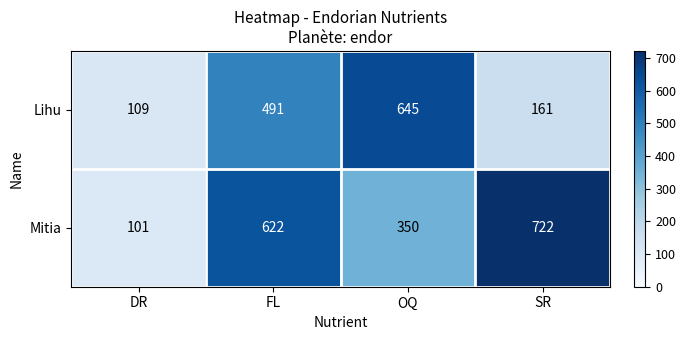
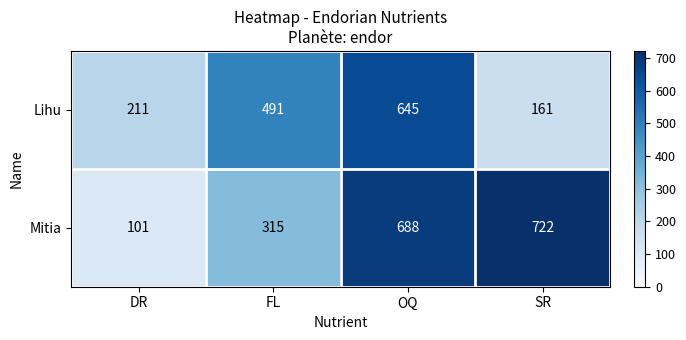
Lihu, DR: 109 -> 211
Mitia, FL: 622 -> 315
Mitia, OQ: 350 -> 688
